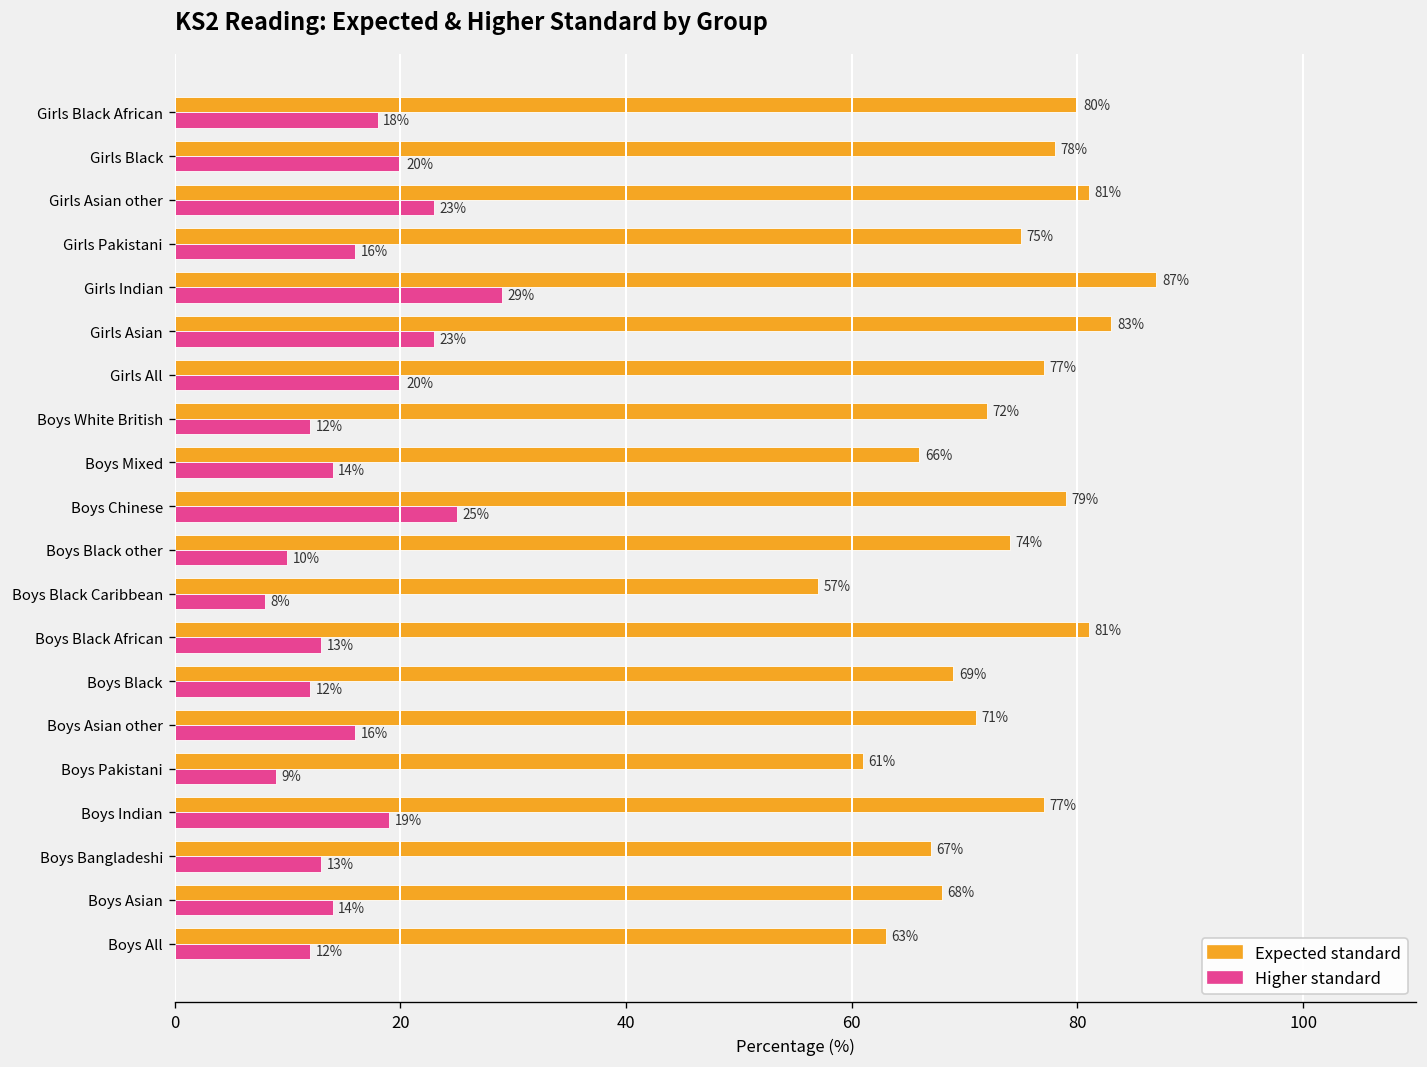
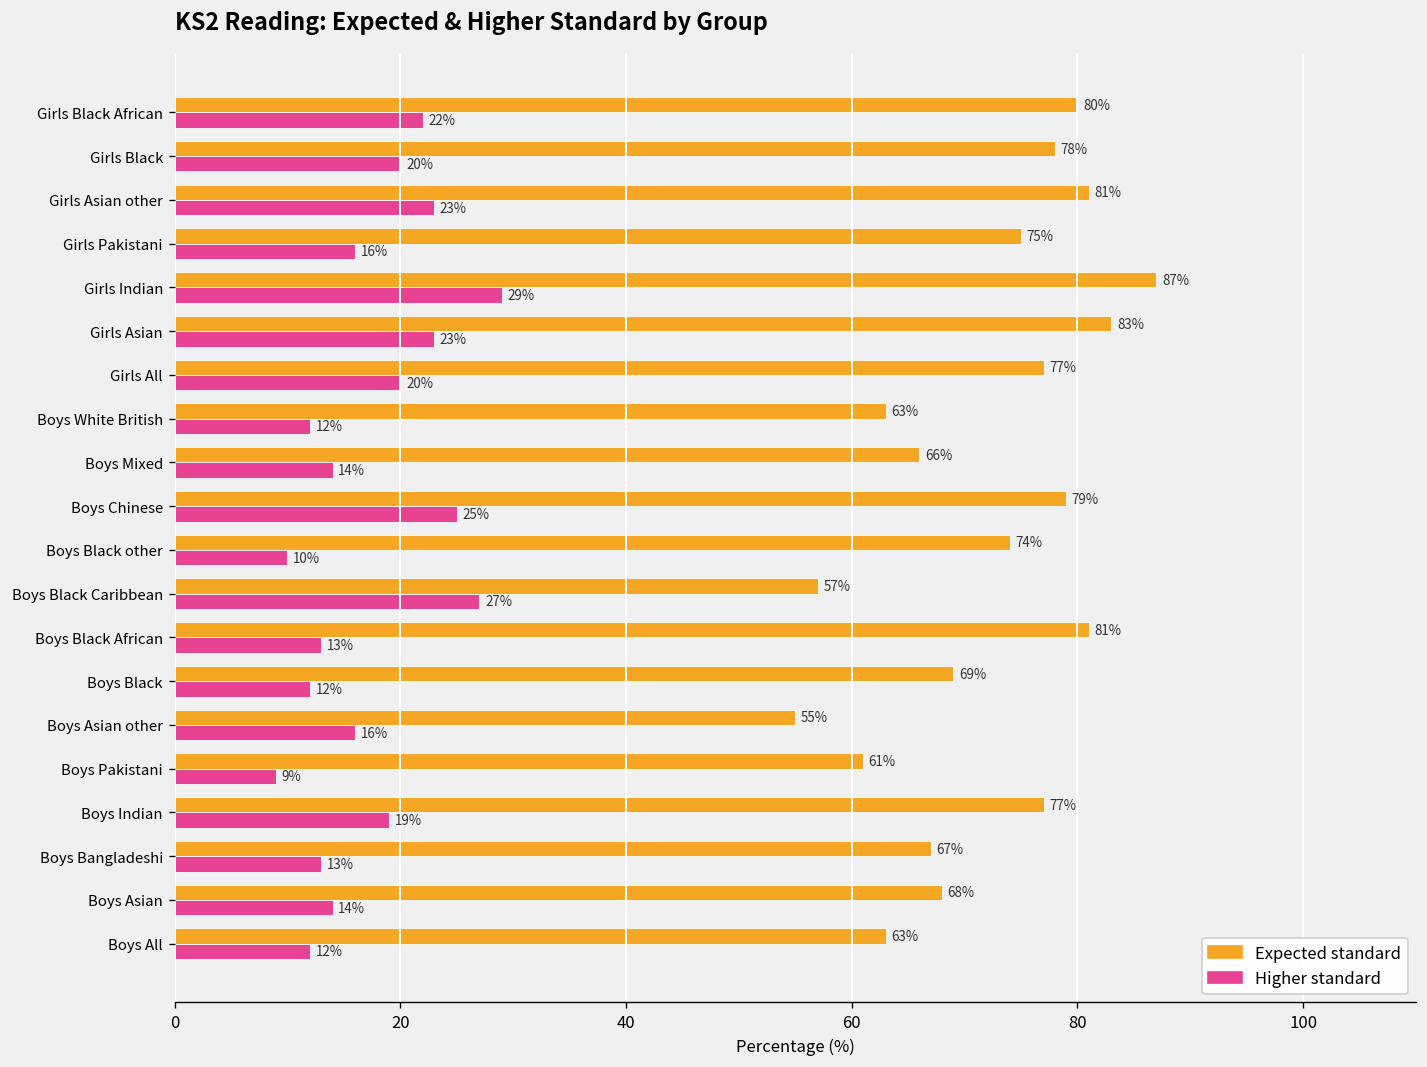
Higher standard, Girls Black African: 18% -> 22%
Expected standard, Boys White British: 72% -> 63%
Higher standard, Boys Black Caribbean: 8% -> 27%
Expected standard, Boys Asian other: 71% -> 55%
